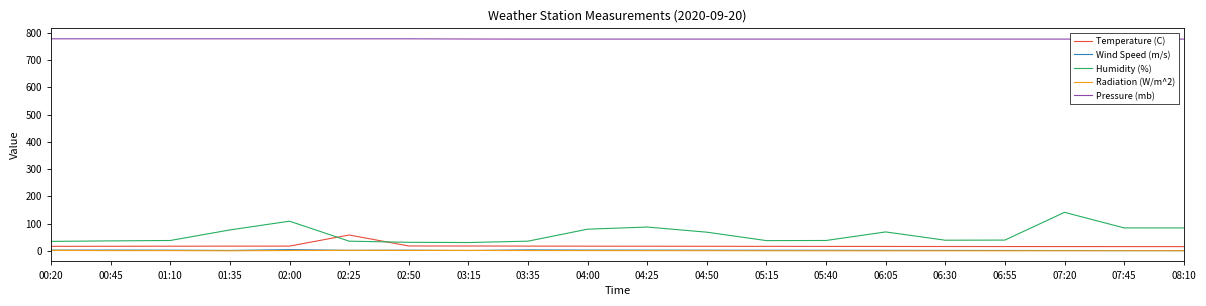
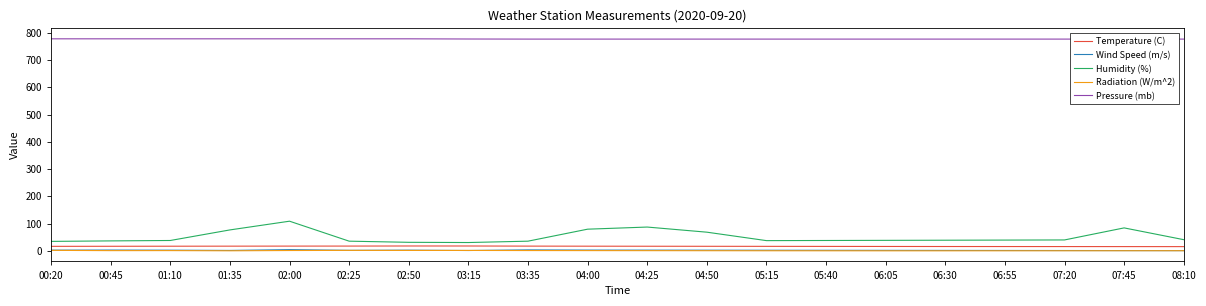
Temperature (C), 02:25: 60 -> 20
Humidity (%), 06:05: 70 -> 40
Humidity (%), 07:20: 140 -> 40
Humidity (%), 08:10: 80 -> 40
